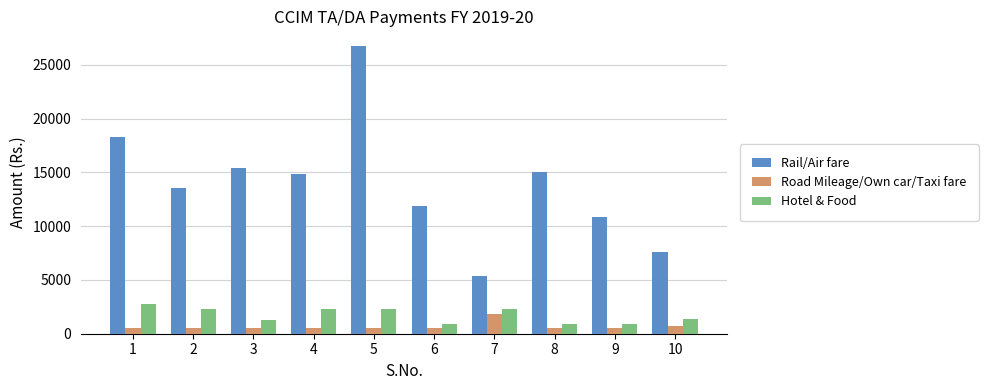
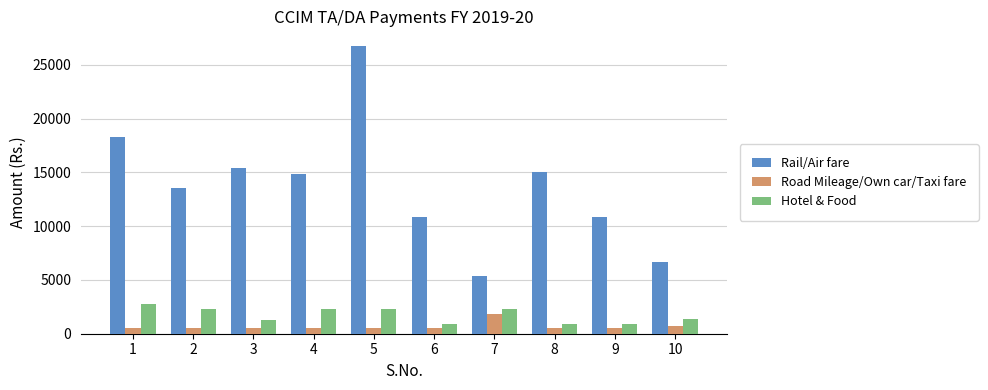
Rail/Air fare, 6: 11900 -> 10800
Rail/Air fare, 10: 7600 -> 6600
